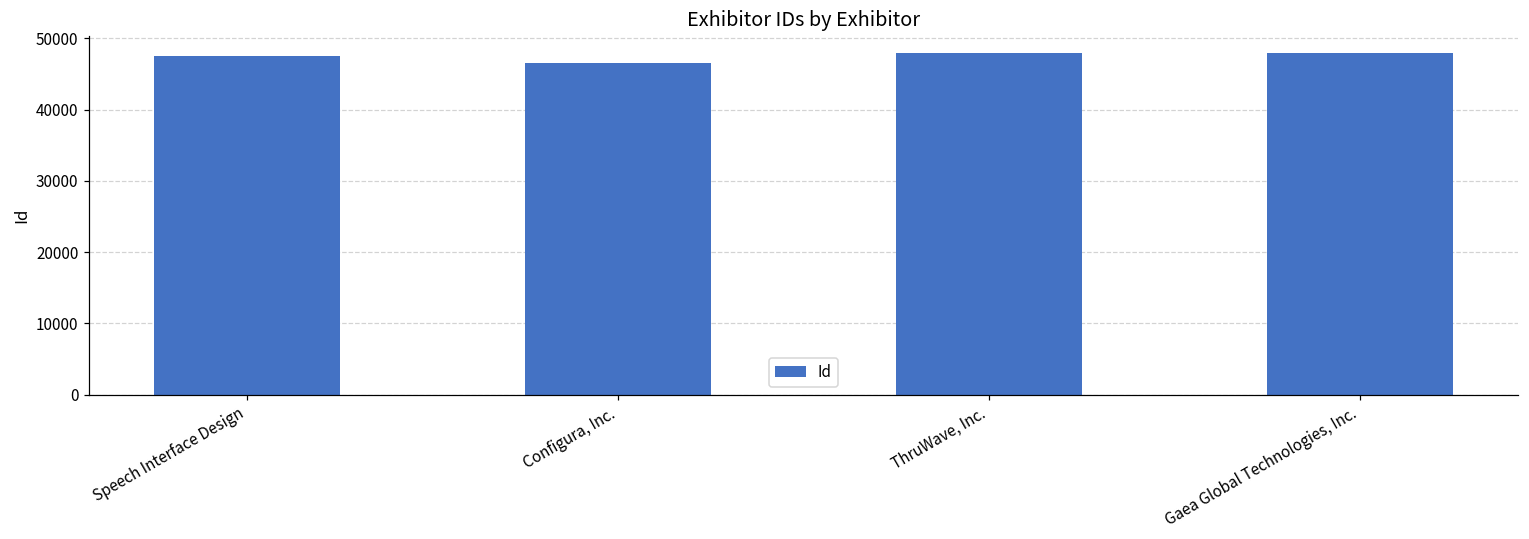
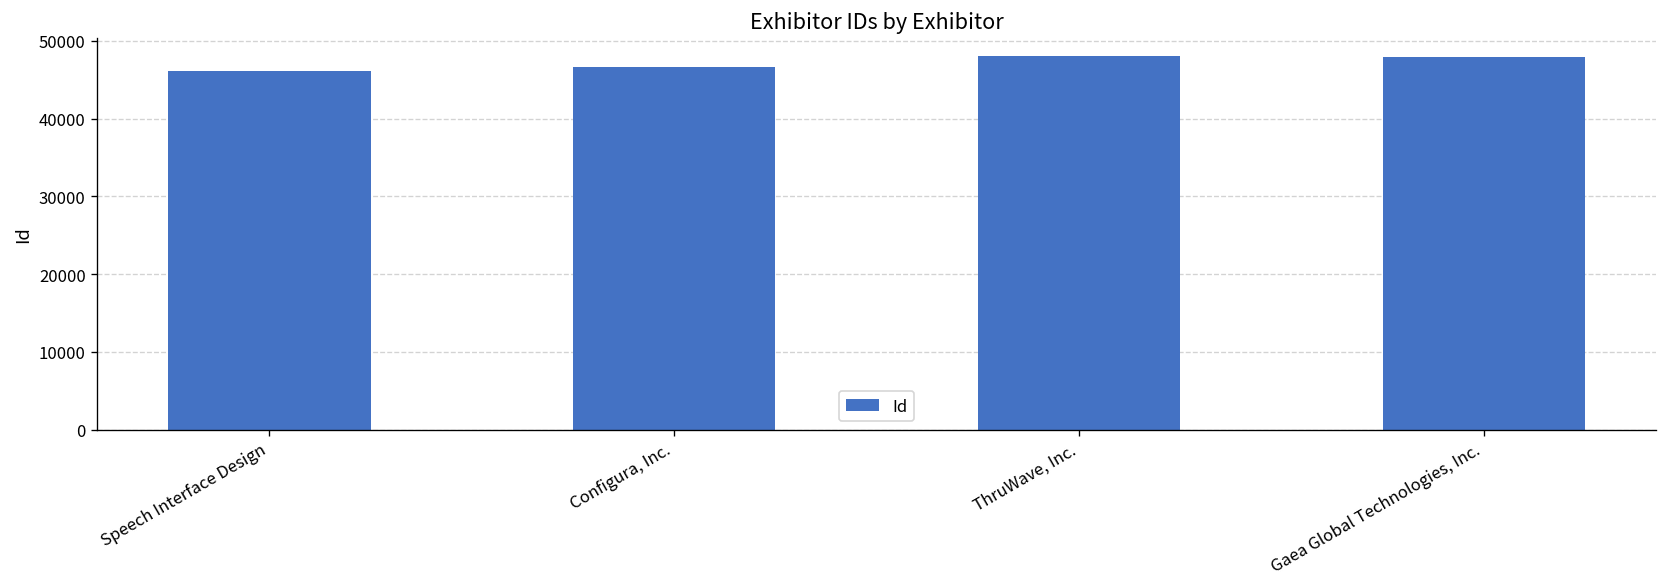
Speech Interface Design: 48000 -> 46000
